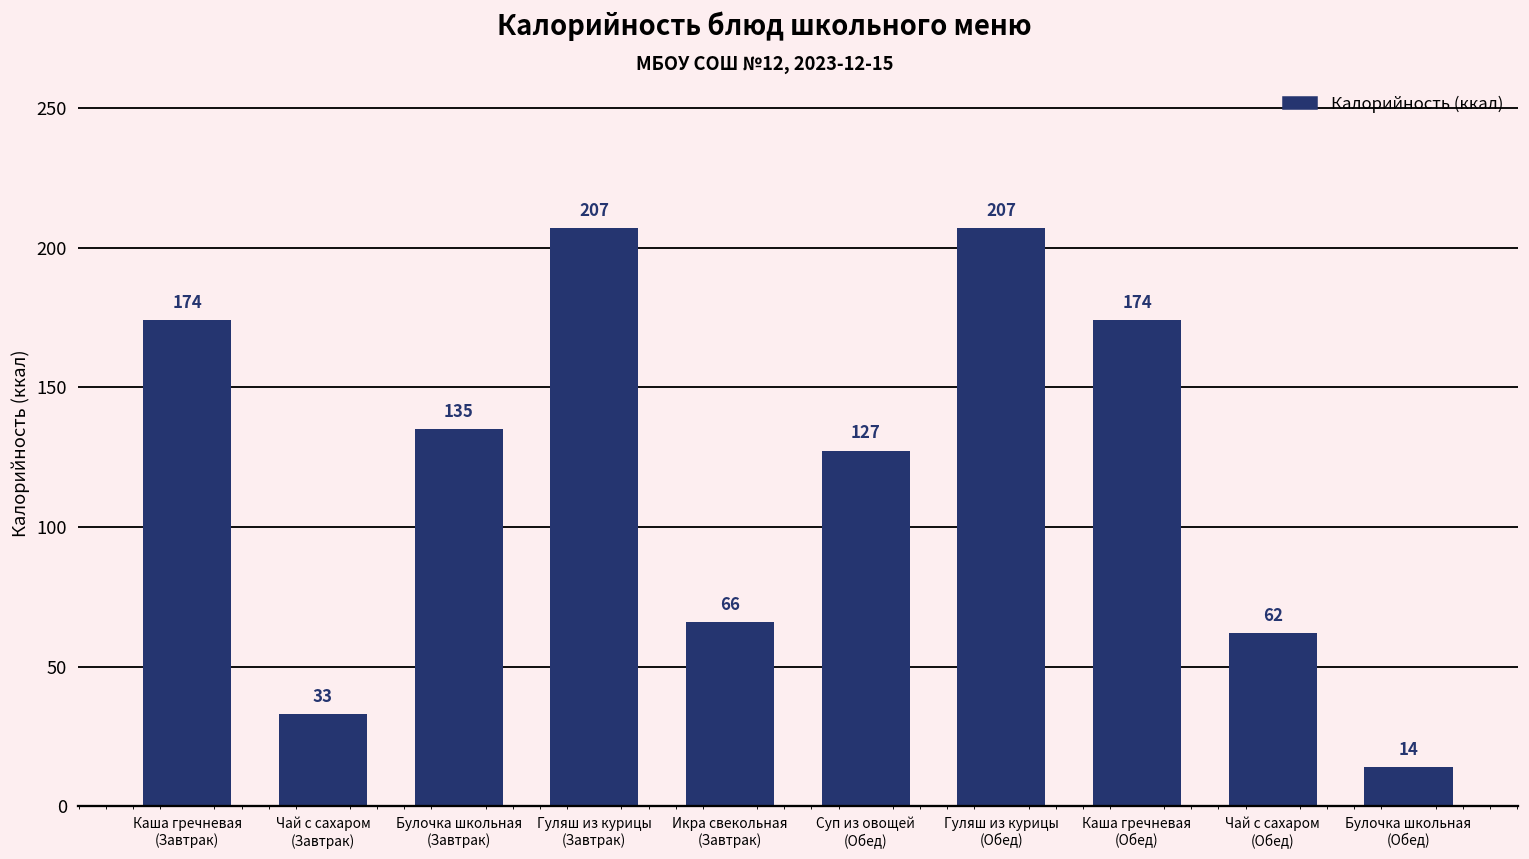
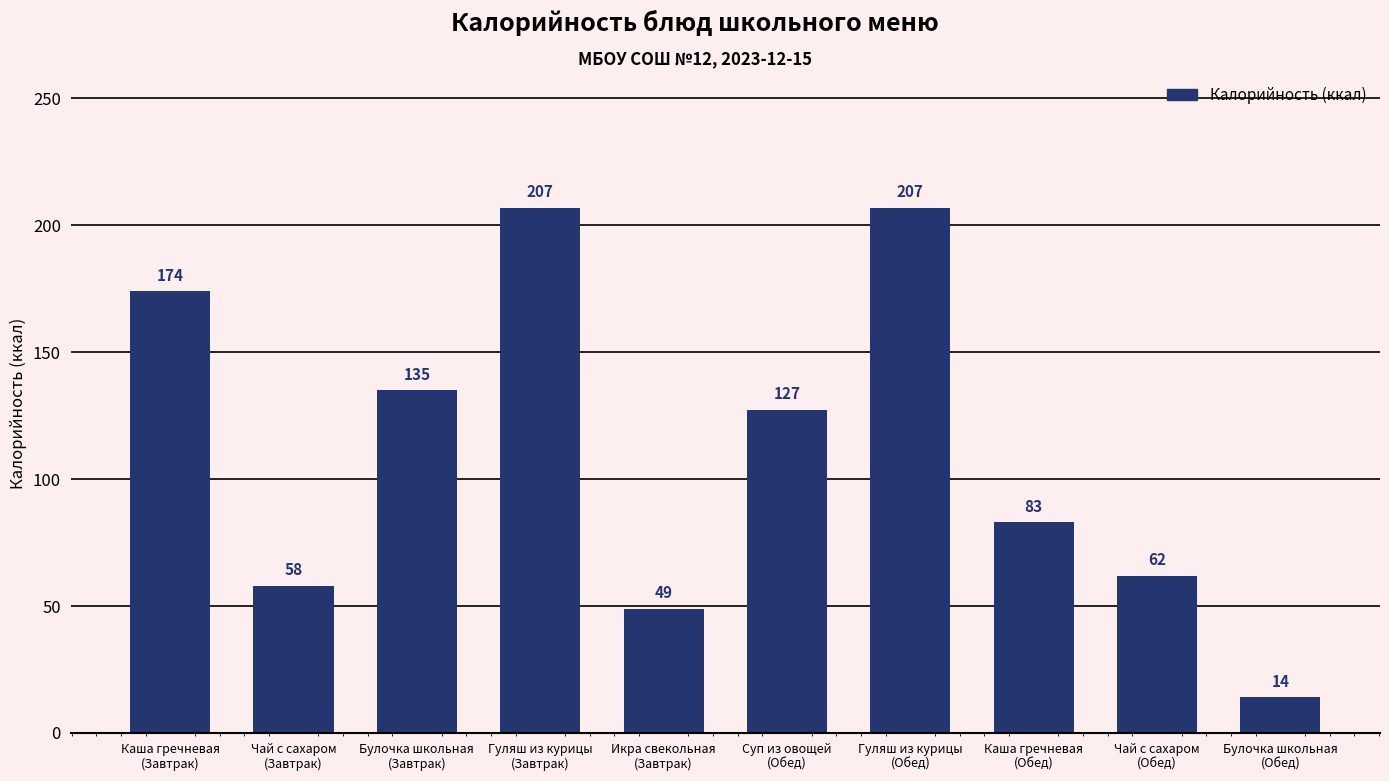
Чай с сахаром (Завтрак): 33 -> 58
Икра свекольная (Завтрак): 66 -> 49
Каша гречневая (Обед): 174 -> 83
